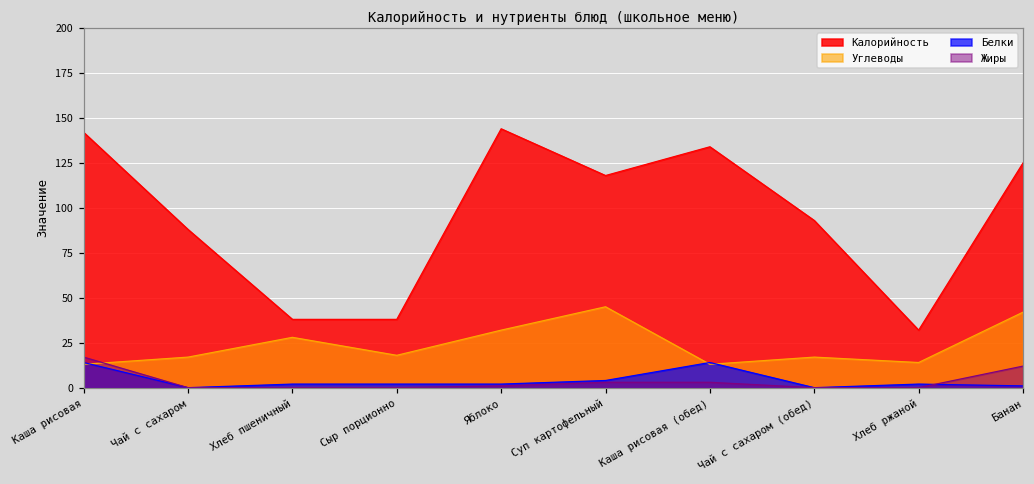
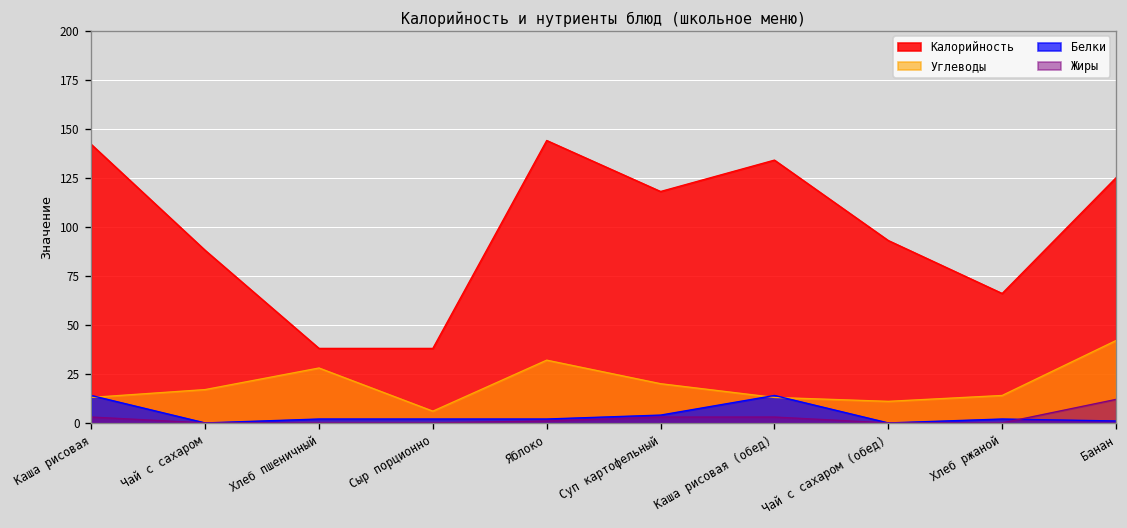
Жиры, Каша рисовая: 17 -> 3
Углеводы, Сыр порционно: 18 -> 6
Углеводы, Суп картофельный: 45 -> 20
Углеводы, Чай с сахаром (обед): 17 -> 11
Калорийность, Хлеб ржаной: 32 -> 66
